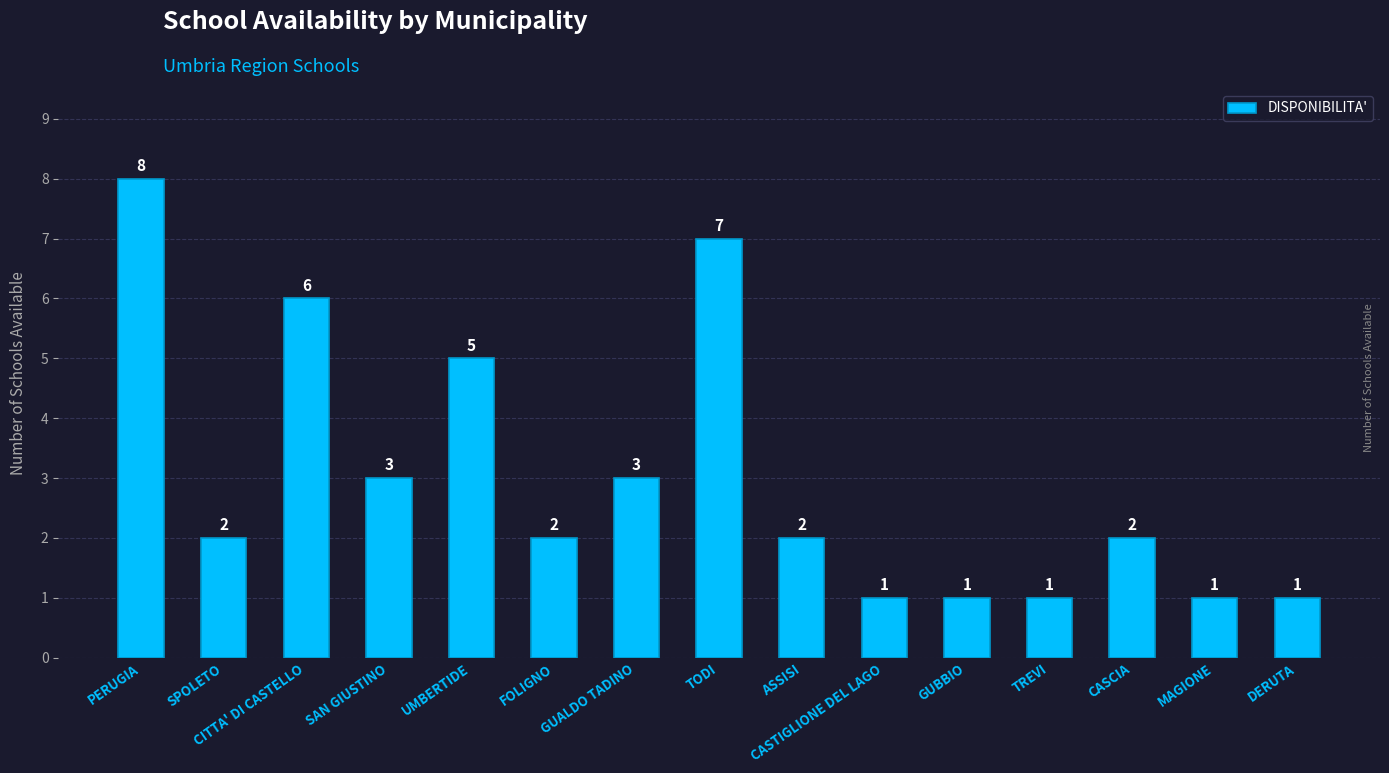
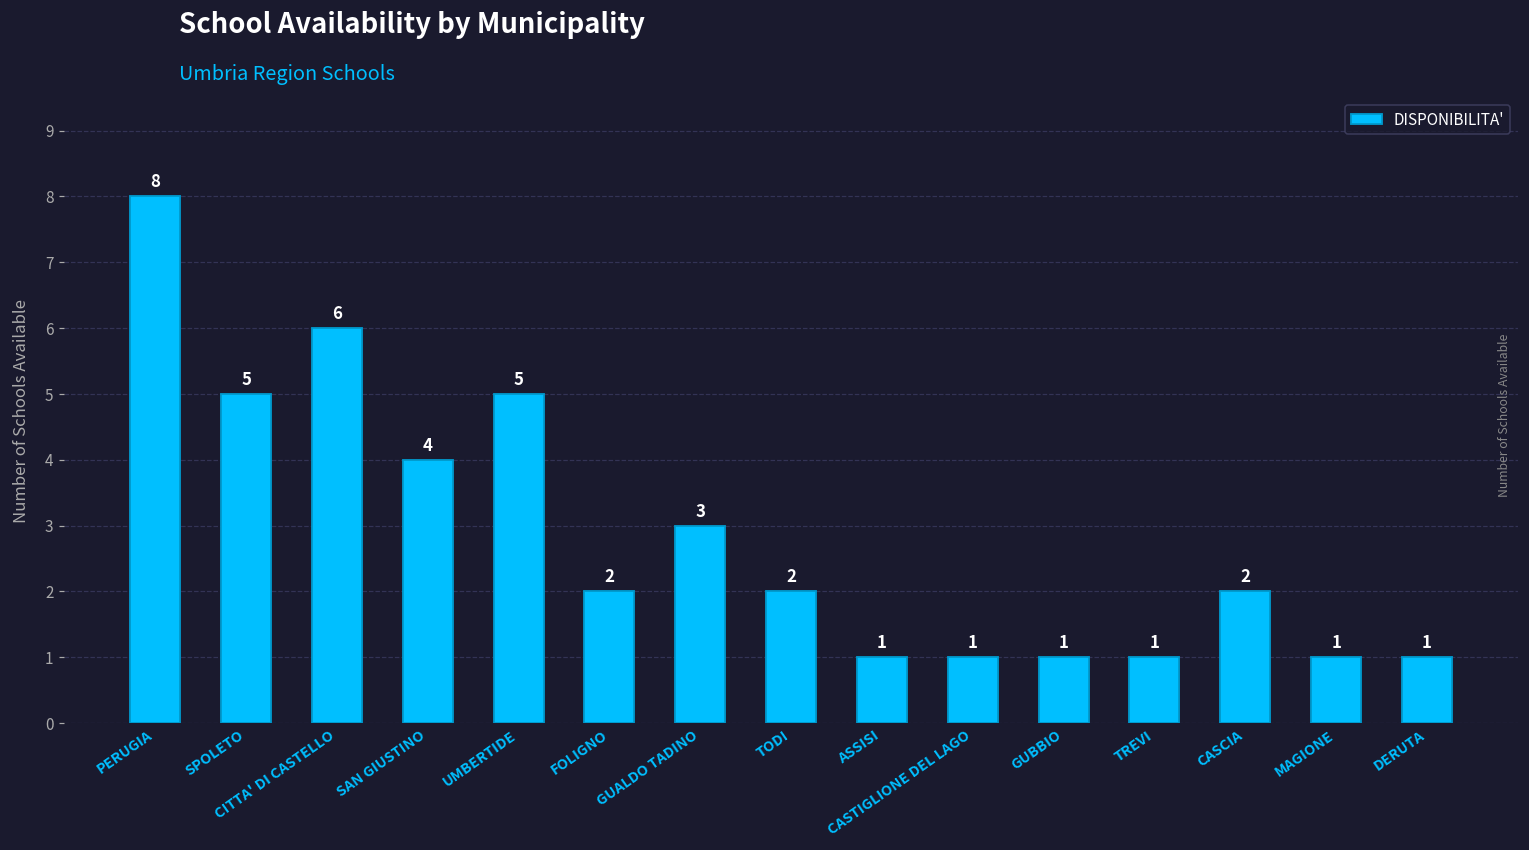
SPOLETO: 2 -> 5
SAN GIUSTINO: 3 -> 4
TODI: 7 -> 2
ASSISI: 2 -> 1
